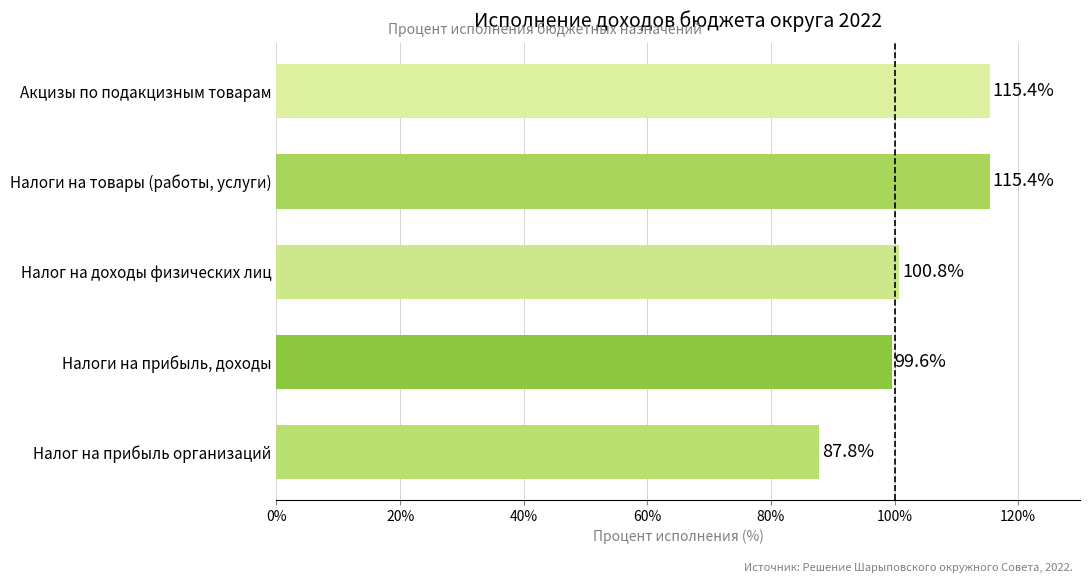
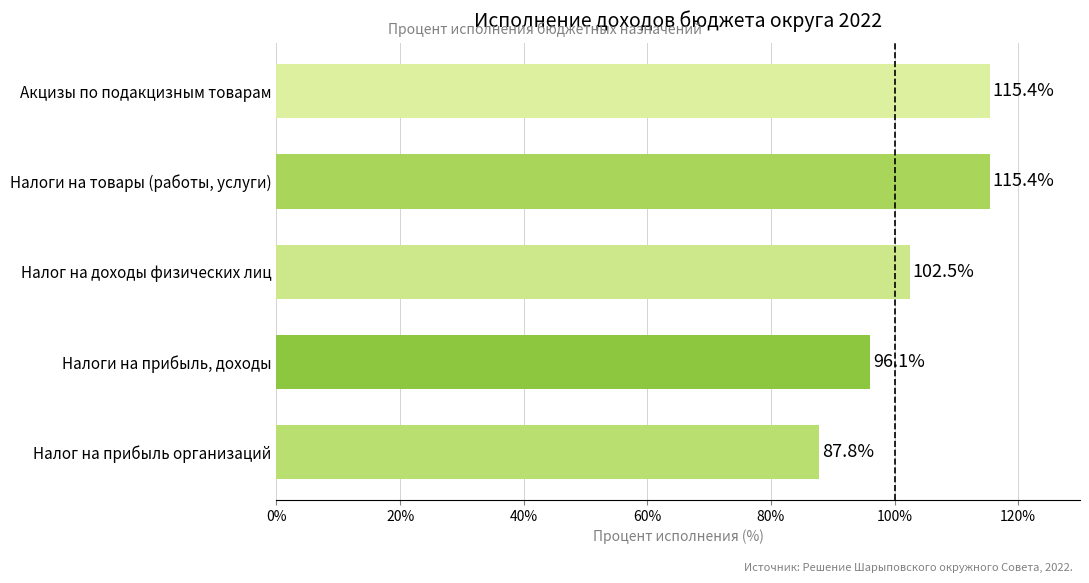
Налог на доходы физических лиц: 100.8% -> 102.5%
Налоги на прибыль, доходы: 99.6% -> 96.1%
